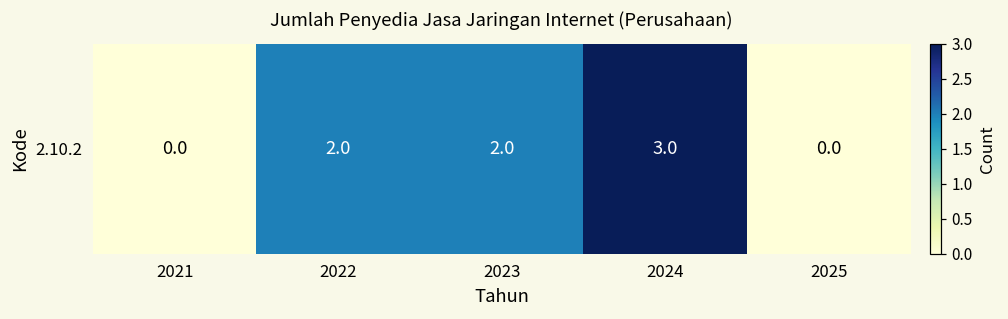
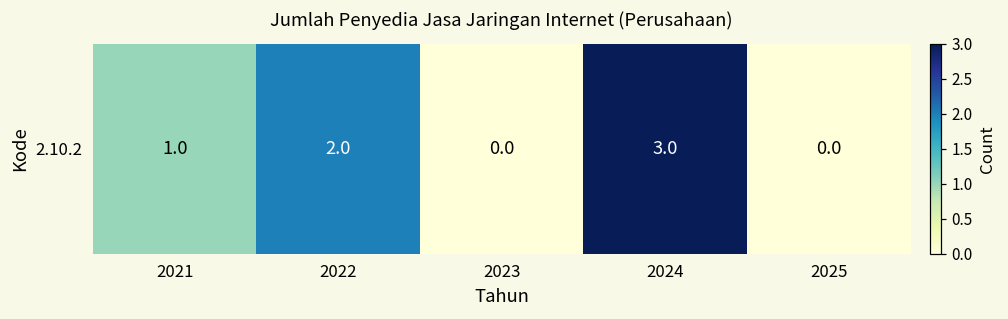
2.10.2, 2021: 0.0 -> 1.0
2.10.2, 2023: 2.0 -> 0.0
